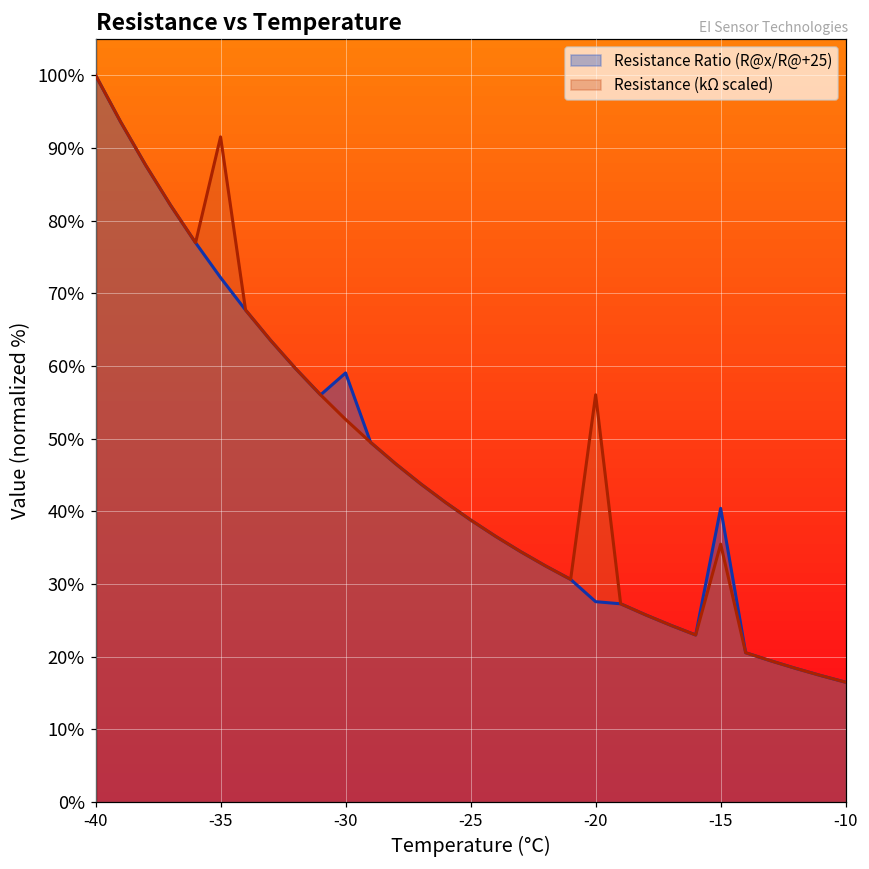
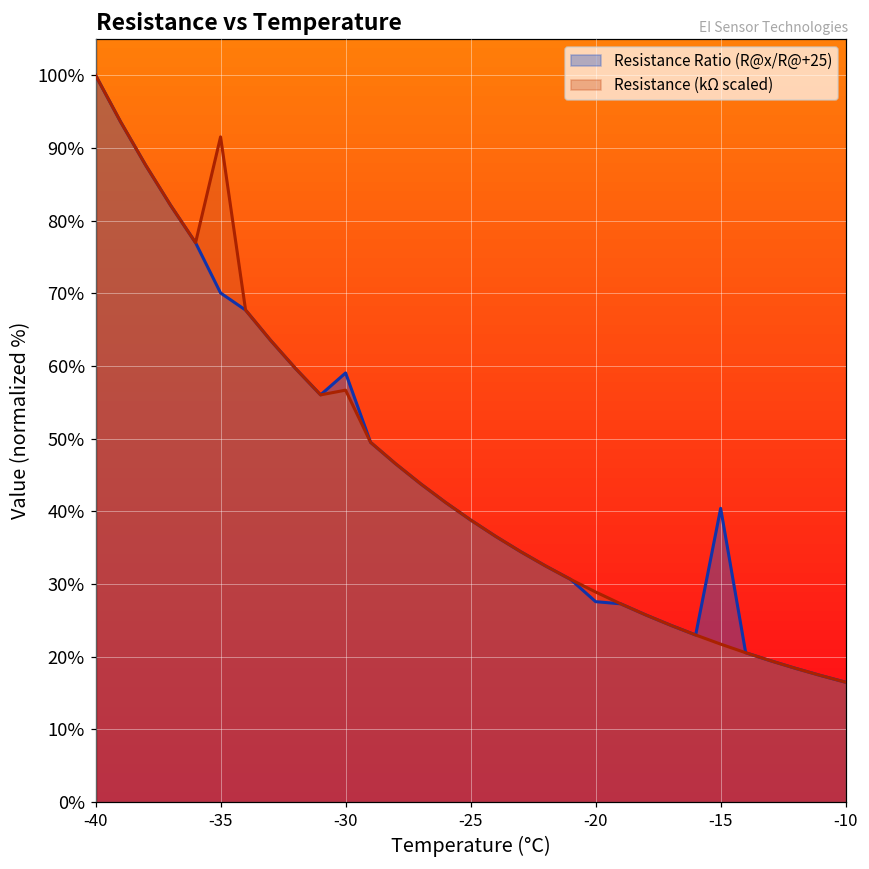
Resistance Ratio (R@x/R@+25), -35: 72% -> 70%
Resistance (kΩ scaled), -30: 53% -> 57%
Resistance (kΩ scaled), -20: 56% -> 29%
Resistance (kΩ scaled), -15: 35% -> 22%
